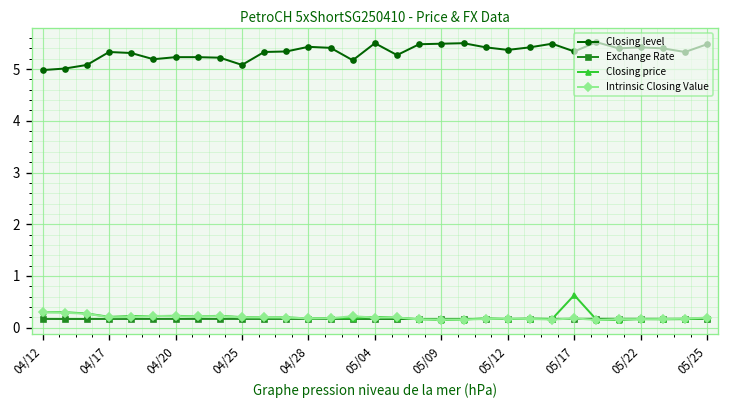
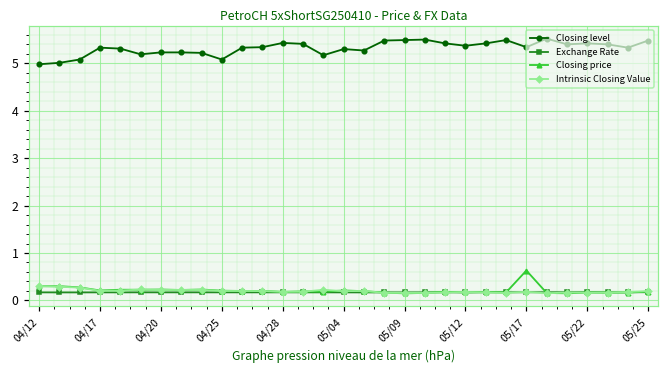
Closing level, 05/04: 5.5 -> 5.3
